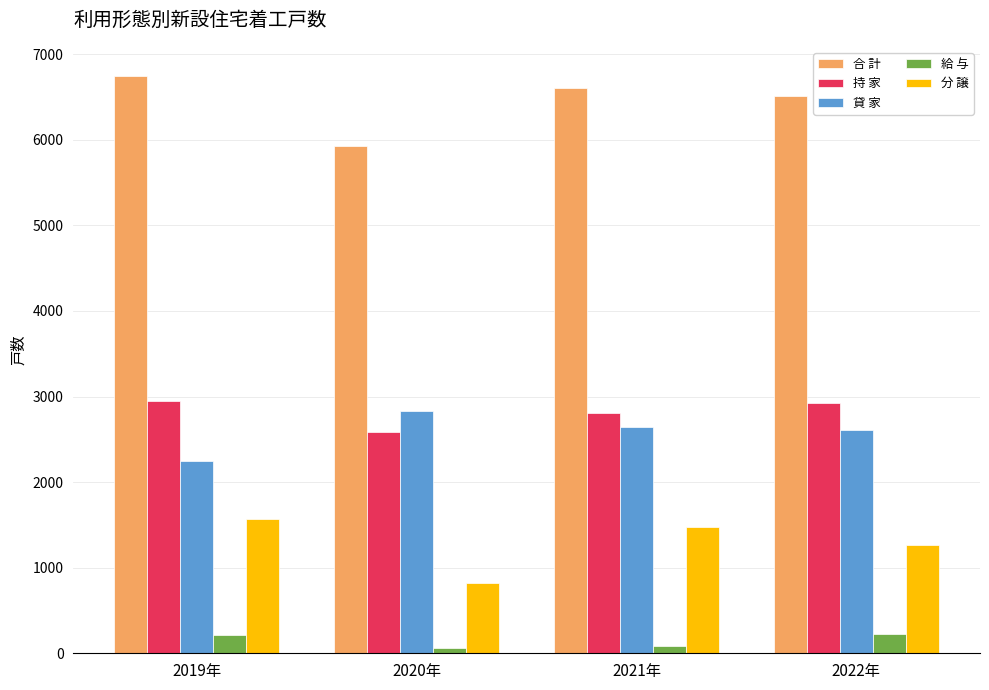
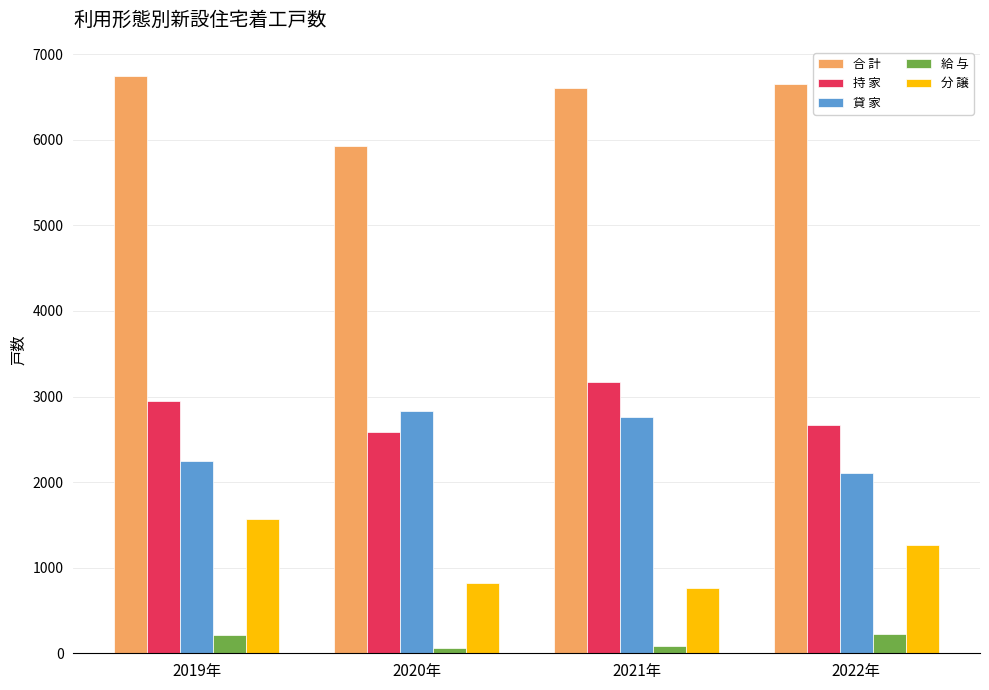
持 家, 2021年: 2800 -> 3200
貸 家, 2021年: 2600 -> 2800
分 譲, 2021年: 1500 -> 800
合 計, 2022年: 6500 -> 6600
持 家, 2022年: 2900 -> 2700
貸 家, 2022年: 2600 -> 2100
